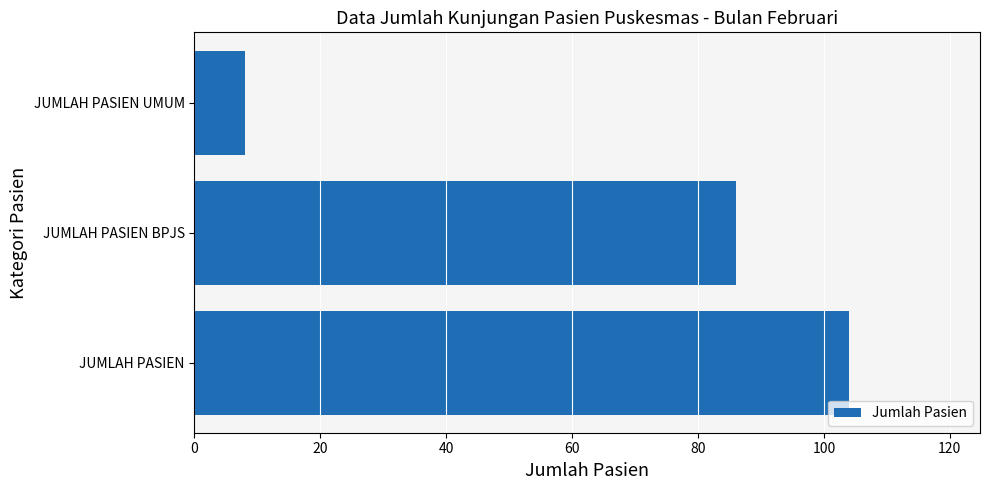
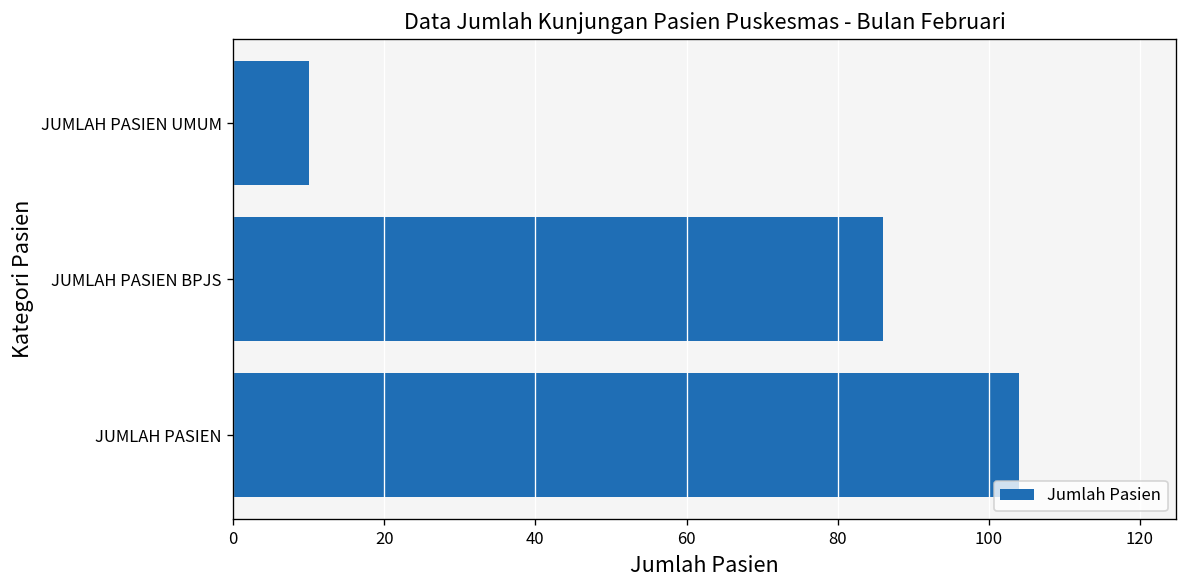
JUMLAH PASIEN UMUM: 8 -> 10
